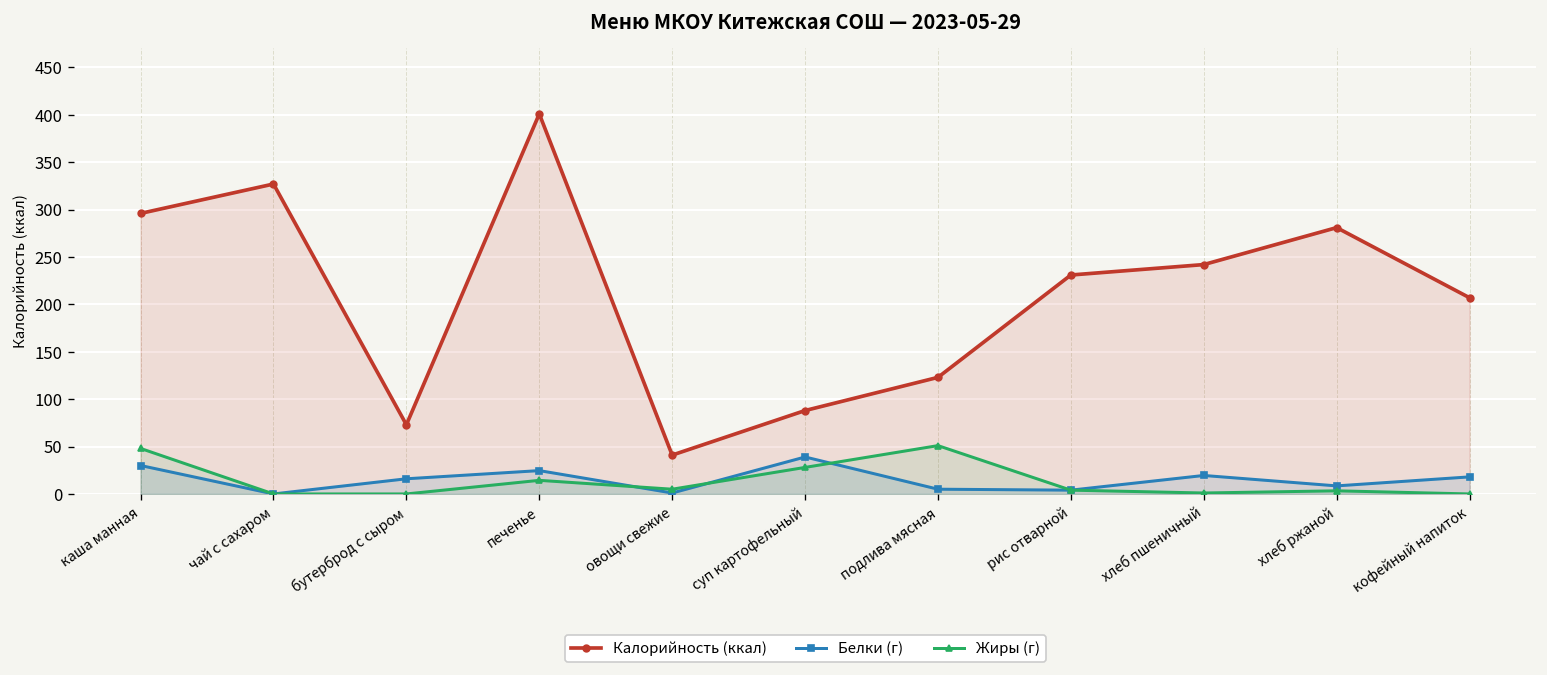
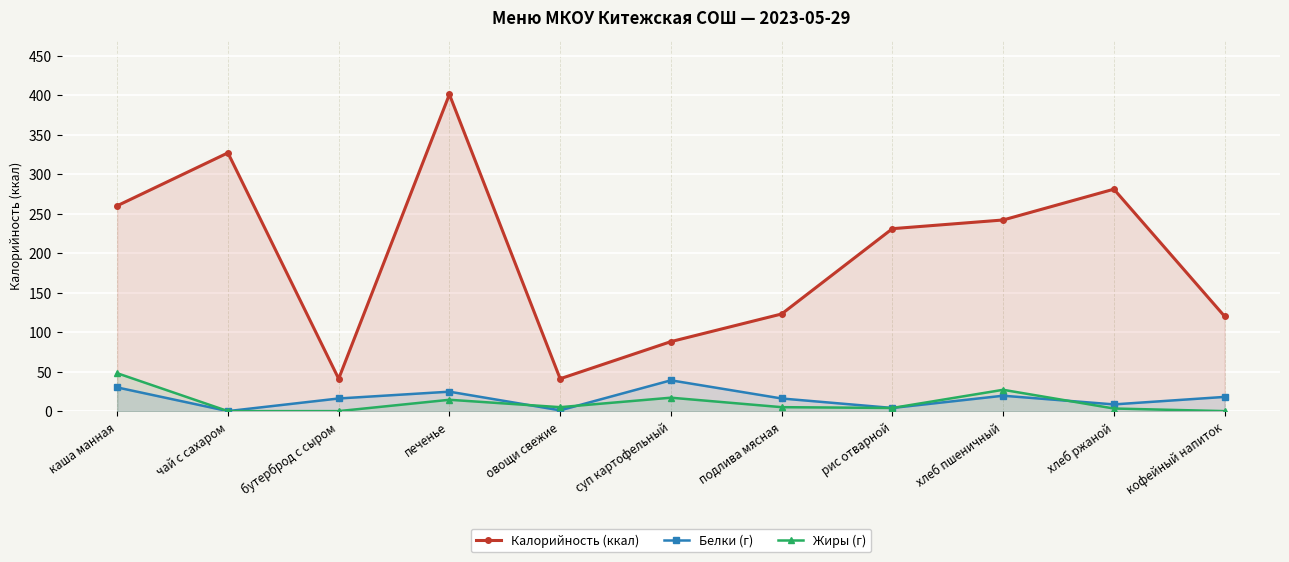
Калорийность (ккал), каша манная: 300 -> 260
Калорийность (ккал), бутерброд с сыром: 70 -> 40
Жиры (г), суп картофельный: 30 -> 20
Белки (г), подлива мясная: 10 -> 20
Жиры (г), подлива мясная: 50 -> 10
Жиры (г), хлеб пшеничный: 0 -> 30
Калорийность (ккал), кофейный напиток: 210 -> 120
